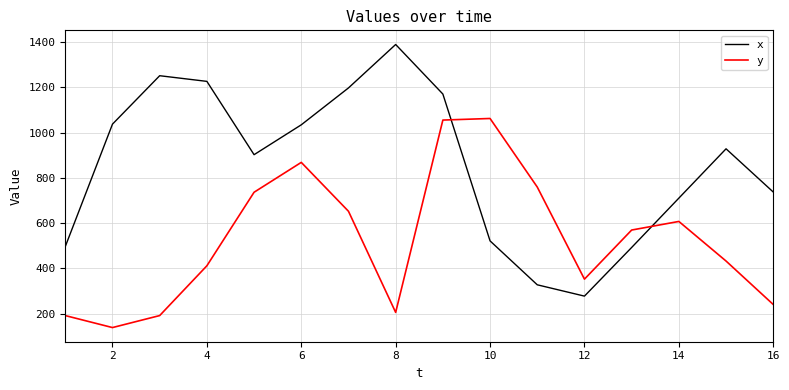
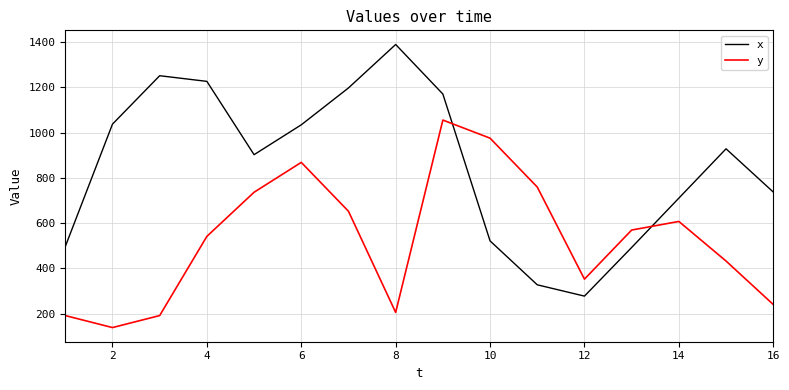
y, 4: 410 -> 540
y, 10: 1060 -> 980
